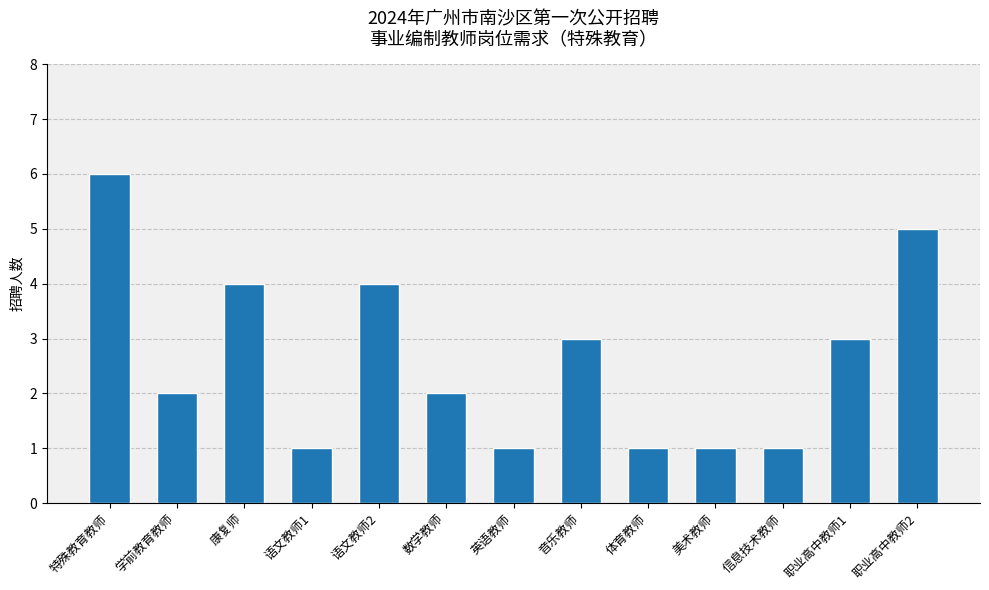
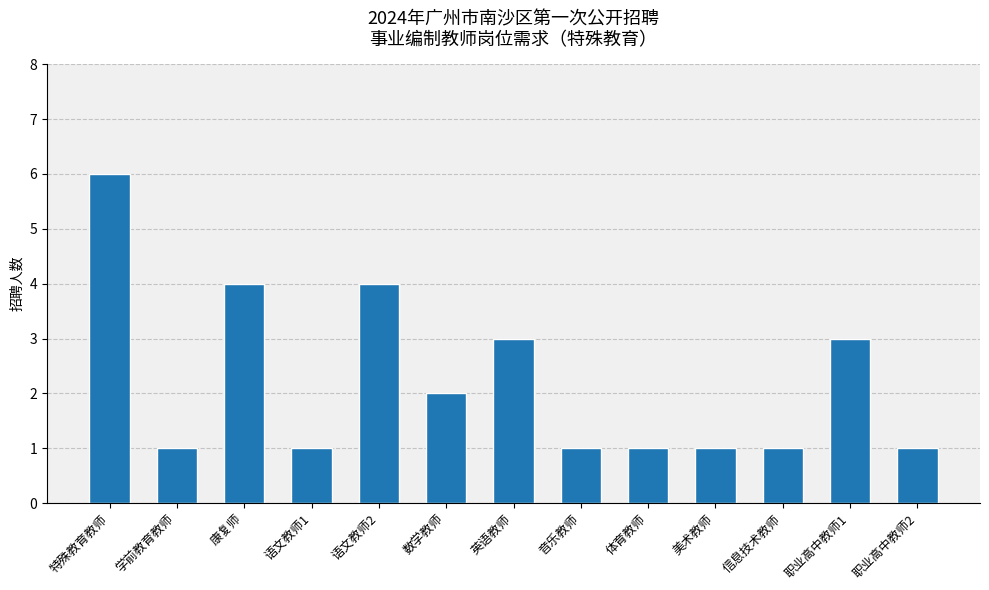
学前教育教师: 2 -> 1
英语教师: 1 -> 3
音乐教师: 3 -> 1
职业高中教师2: 5 -> 1
